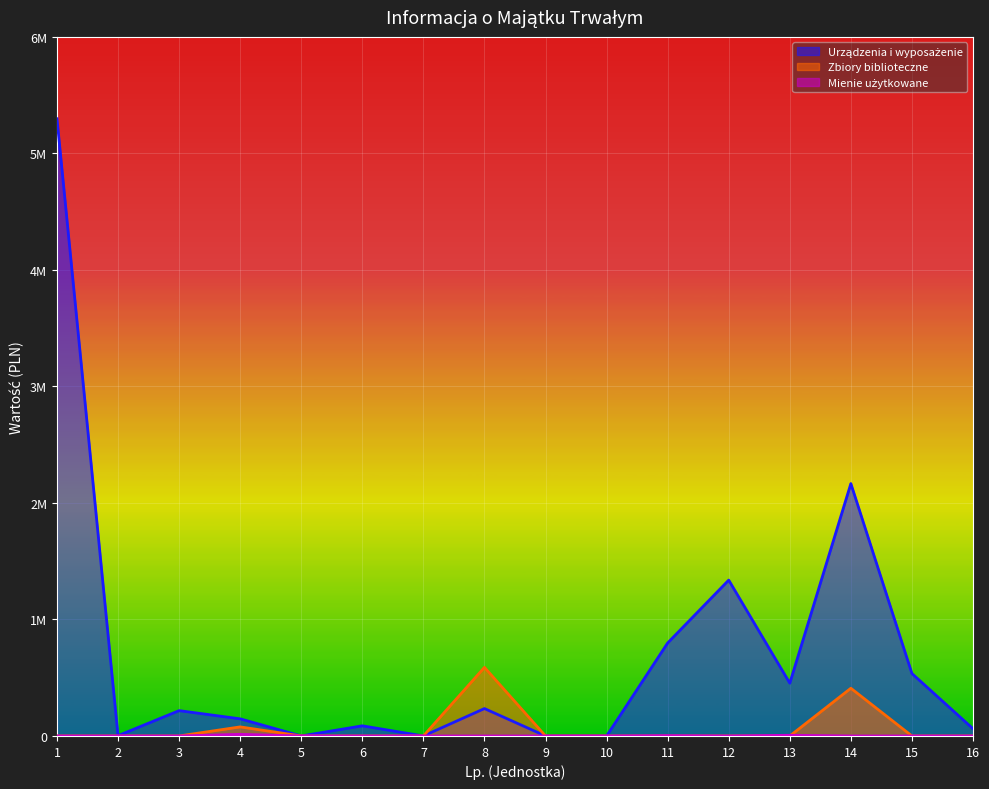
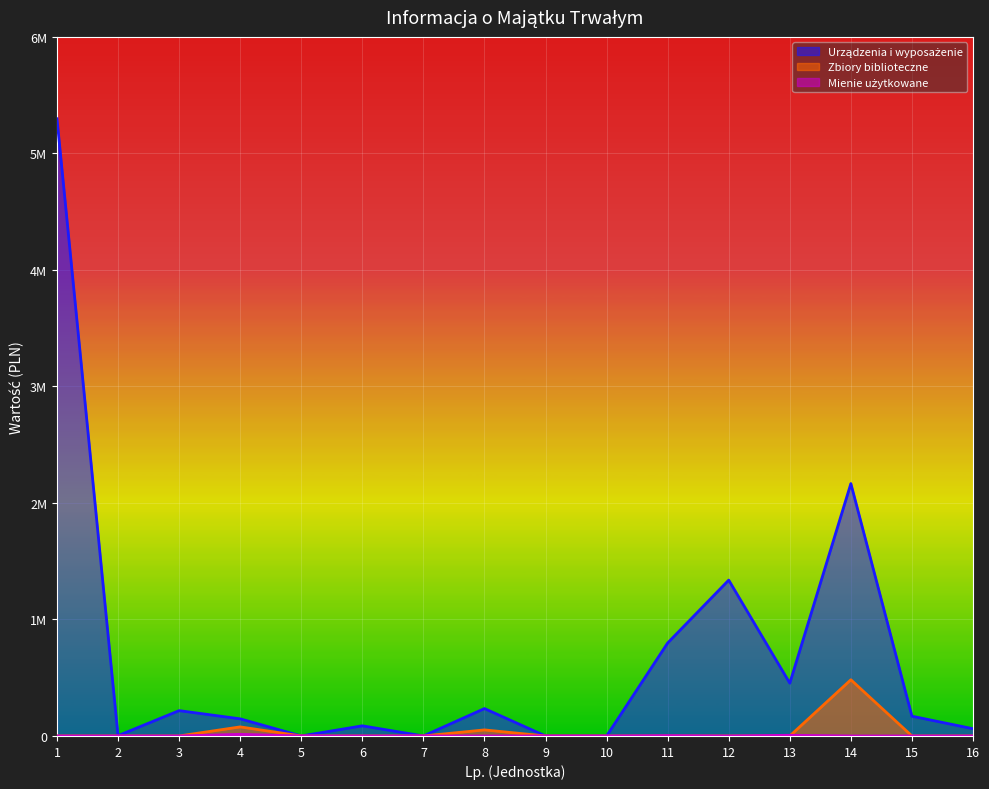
Zbiory biblioteczne, 8: 590000 -> 50000
Zbiory biblioteczne, 14: 410000 -> 480000
Urządzenia i wyposażenie, 15: 540000 -> 170000
